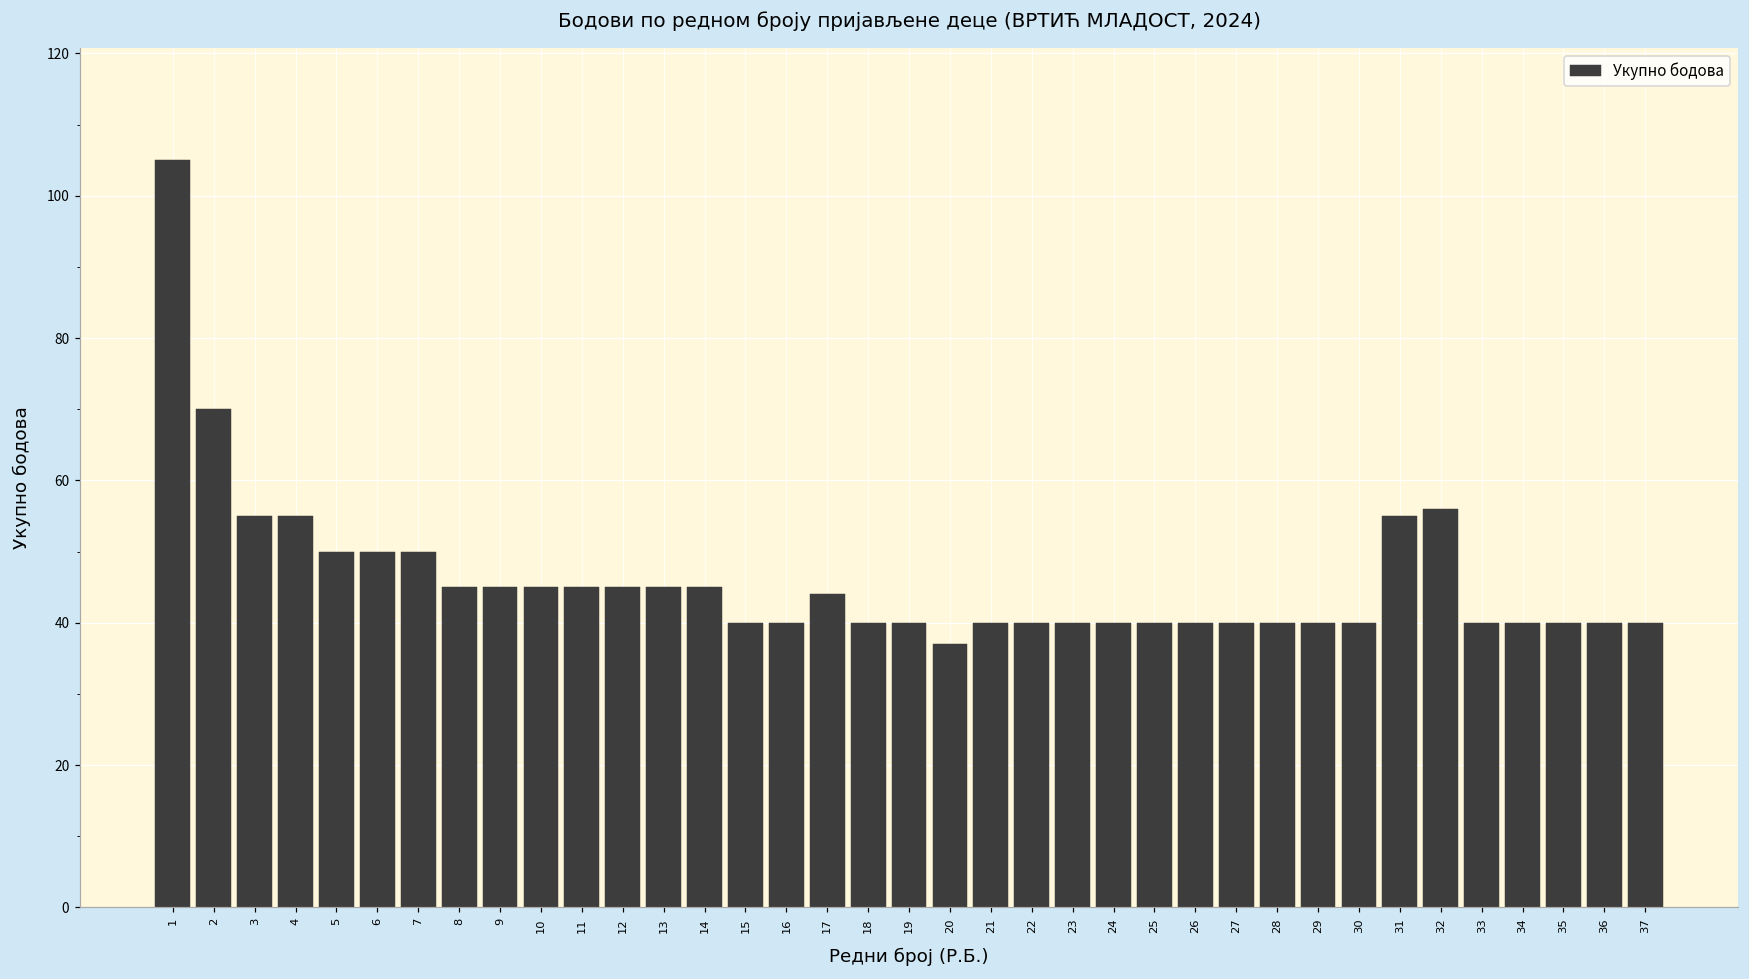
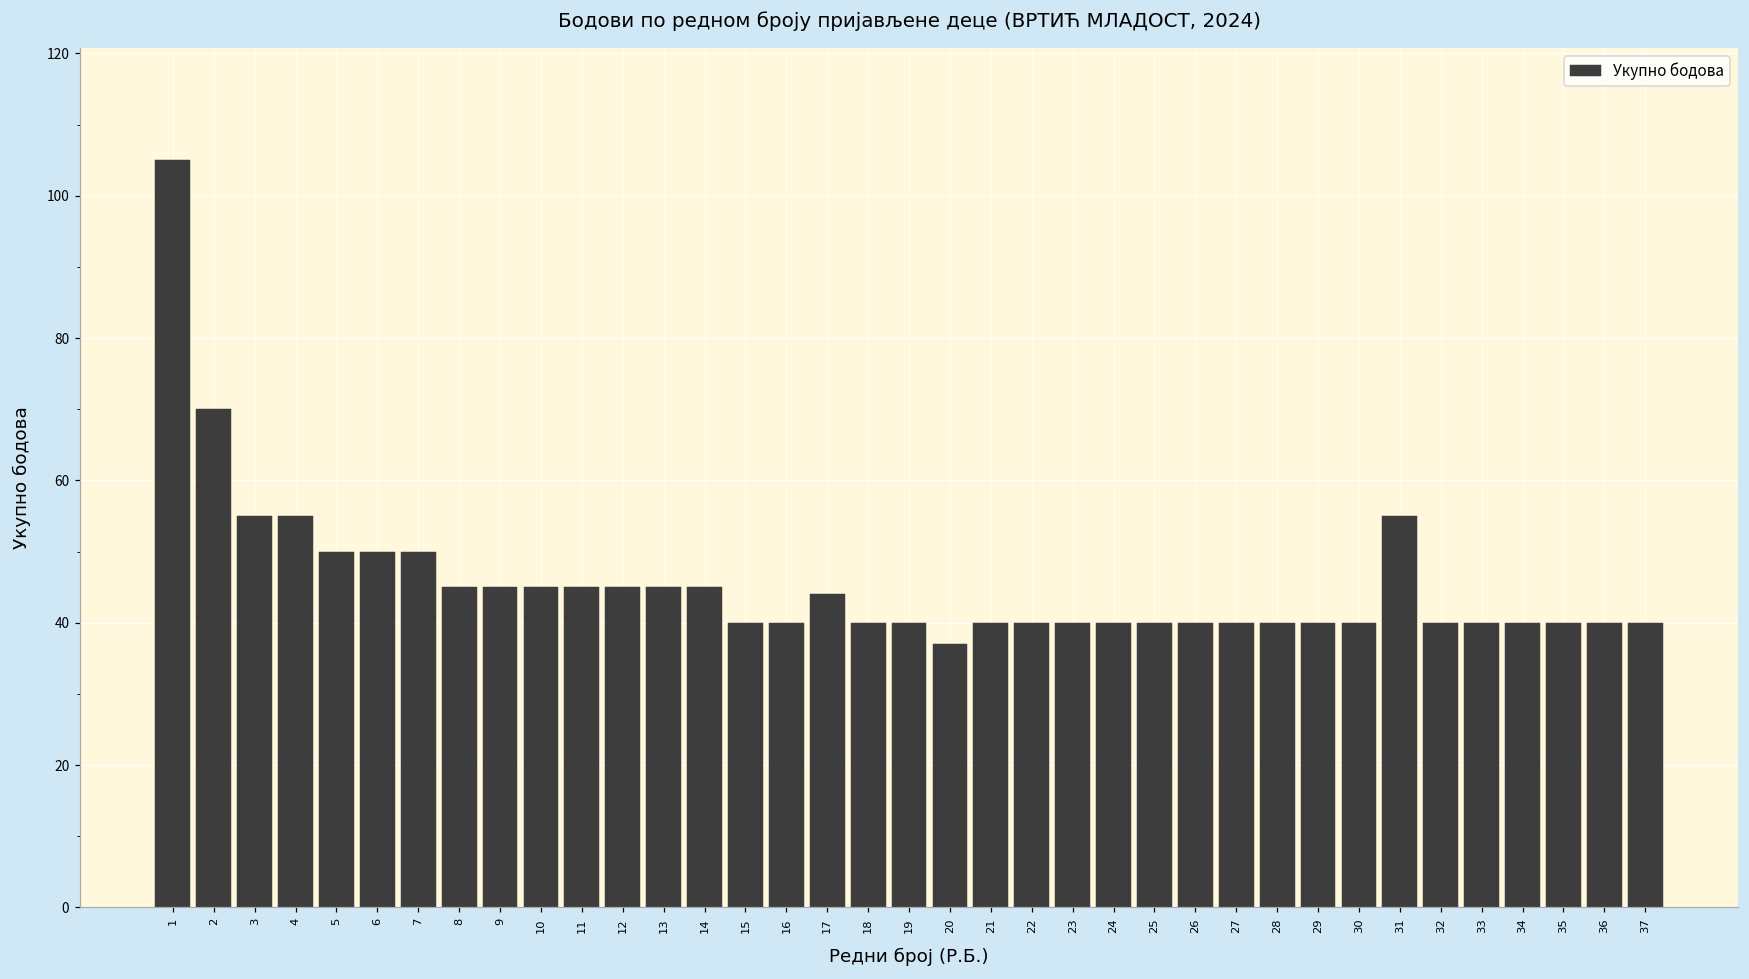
32: 56 -> 40
